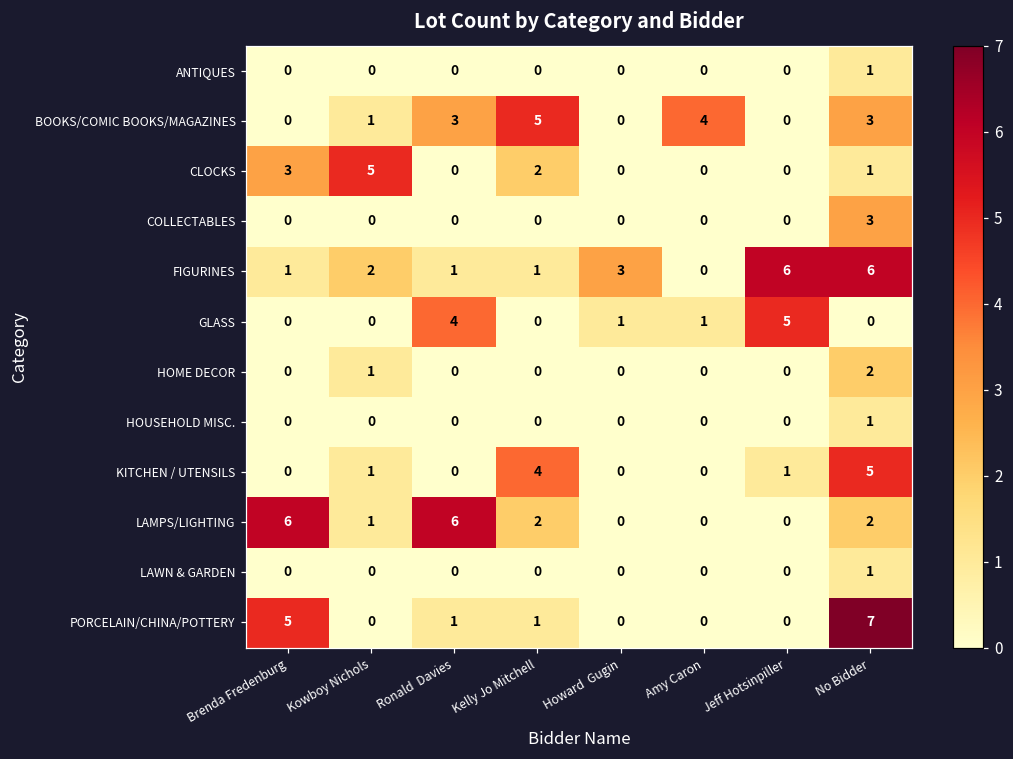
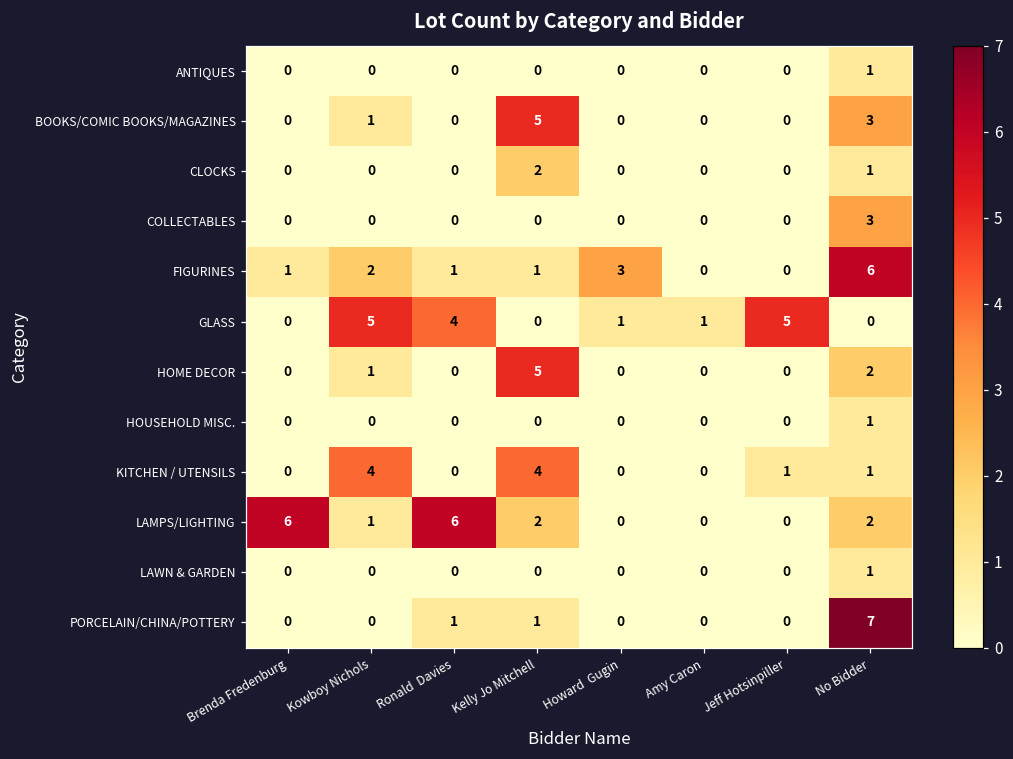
BOOKS/COMIC BOOKS/MAGAZINES, Ronald Davies: 3 -> 0
BOOKS/COMIC BOOKS/MAGAZINES, Amy Caron: 4 -> 0
CLOCKS, Brenda Fredenburg: 3 -> 0
CLOCKS, Kowboy Nichols: 5 -> 0
FIGURINES, Jeff Hotsinpiller: 6 -> 0
GLASS, Kowboy Nichols: 0 -> 5
HOME DECOR, Kelly Jo Mitchell: 0 -> 5
KITCHEN / UTENSILS, Kowboy Nichols: 1 -> 4
KITCHEN / UTENSILS, No Bidder: 5 -> 1
PORCELAIN/CHINA/POTTERY, Brenda Fredenburg: 5 -> 0
